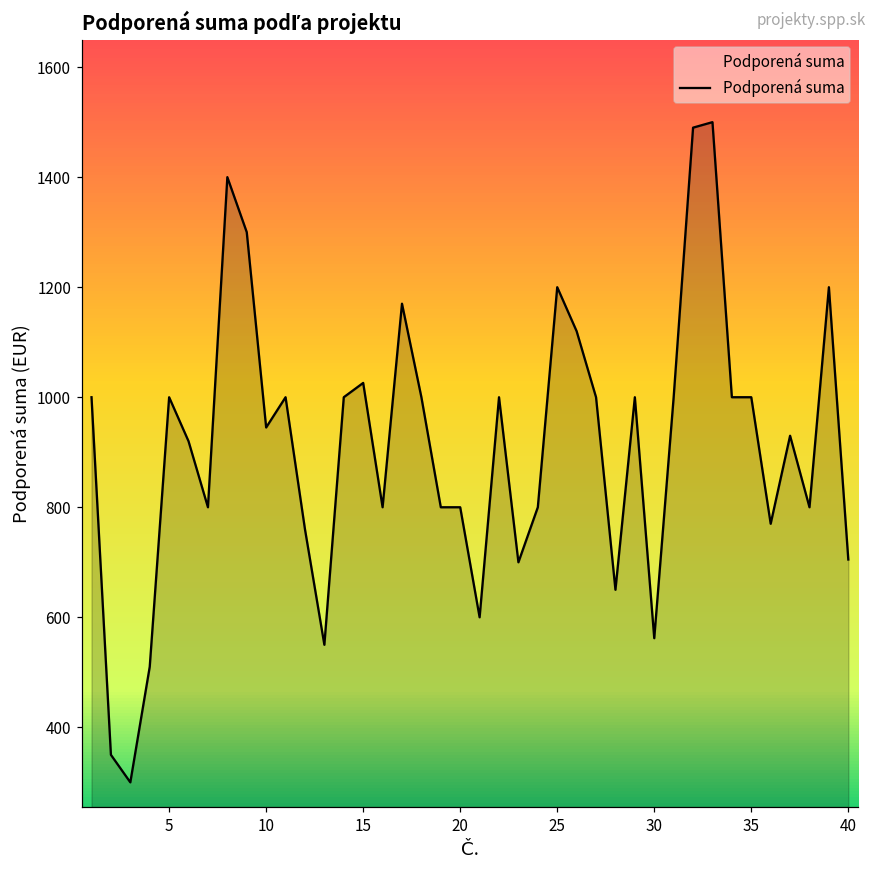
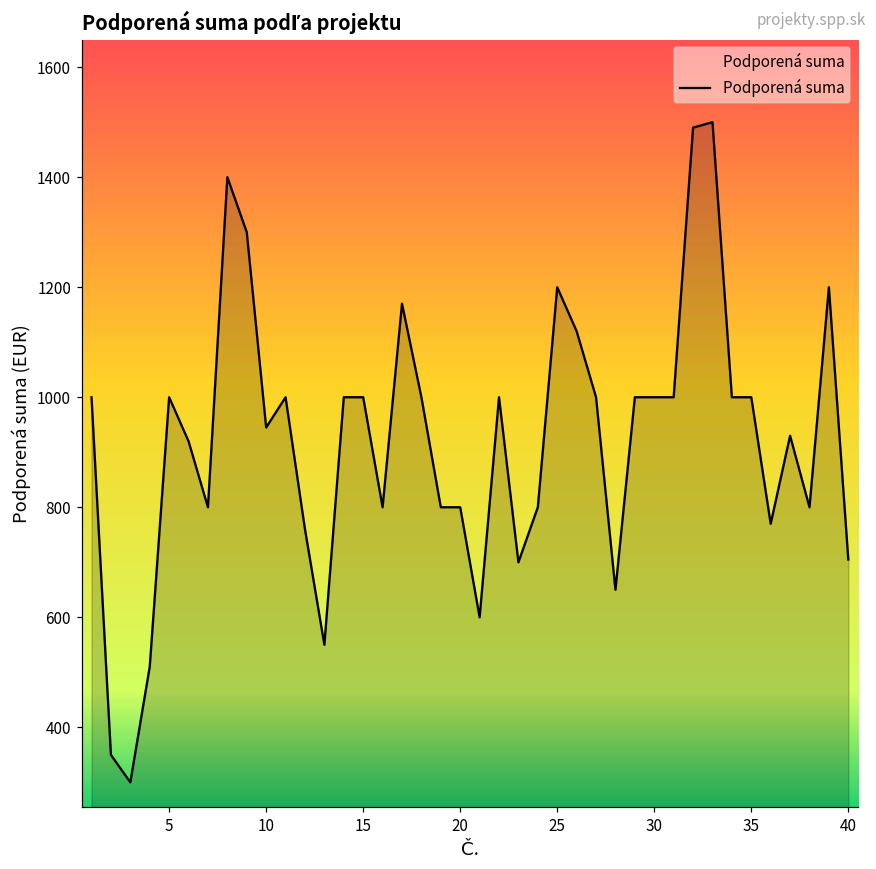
15: 1030 -> 1000
30: 560 -> 1000
